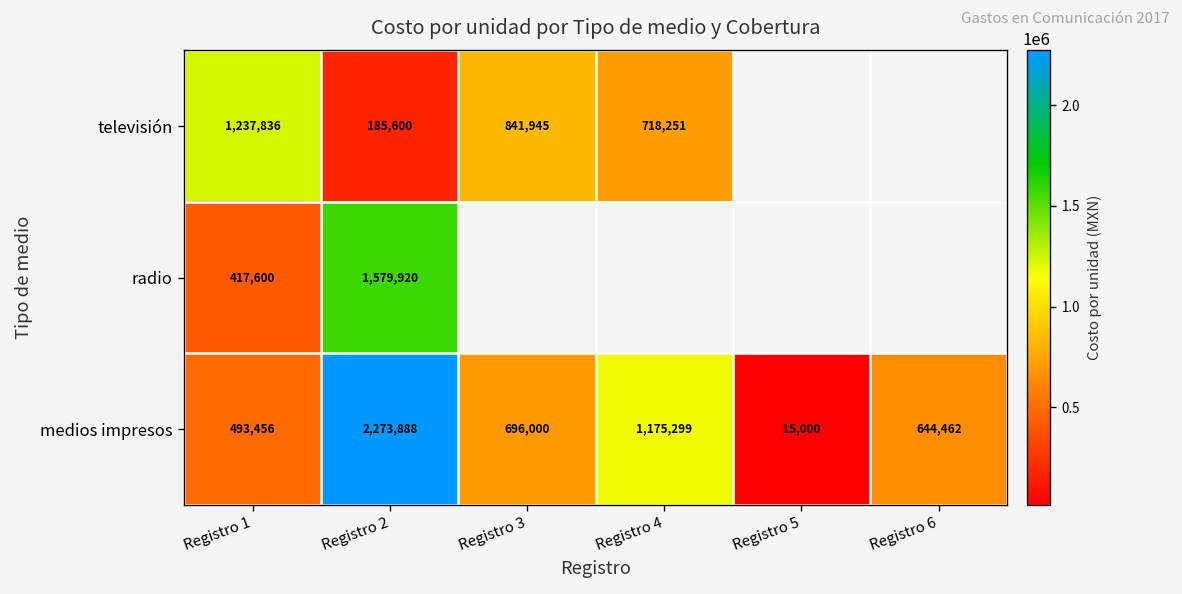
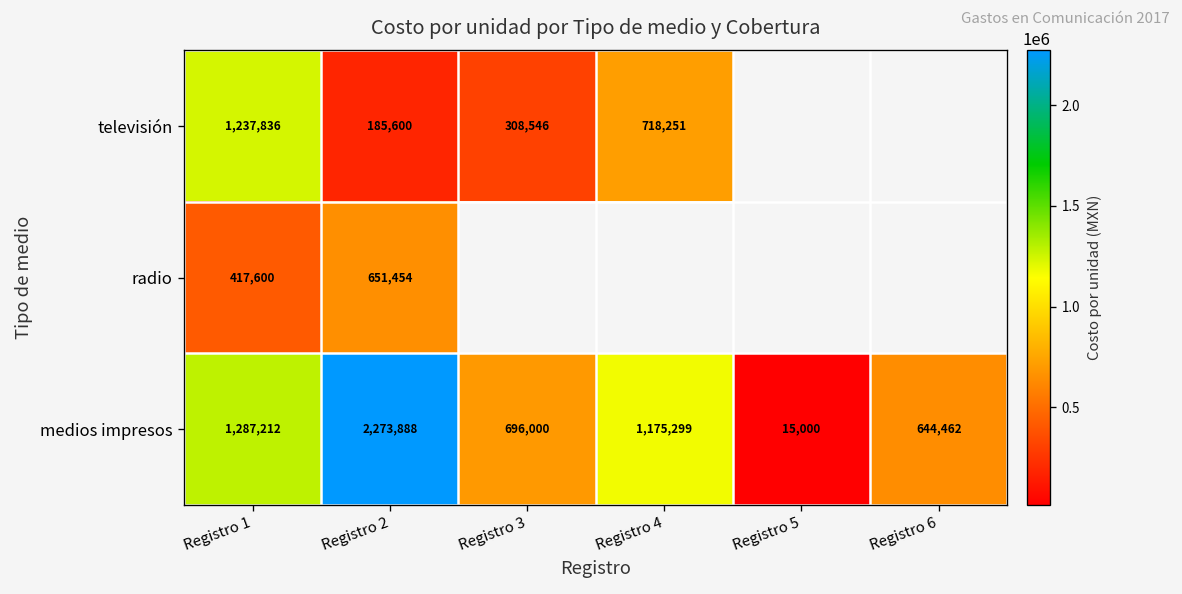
televisión, Registro 3: 841,945 -> 308,546
radio, Registro 2: 1,579,920 -> 651,454
medios impresos, Registro 1: 493,456 -> 1,287,212
